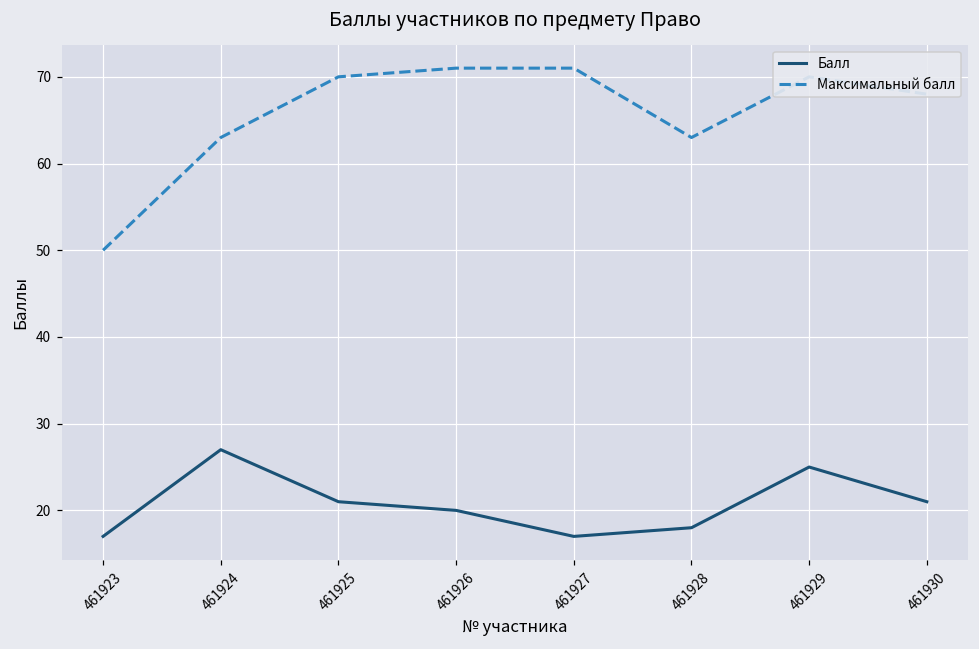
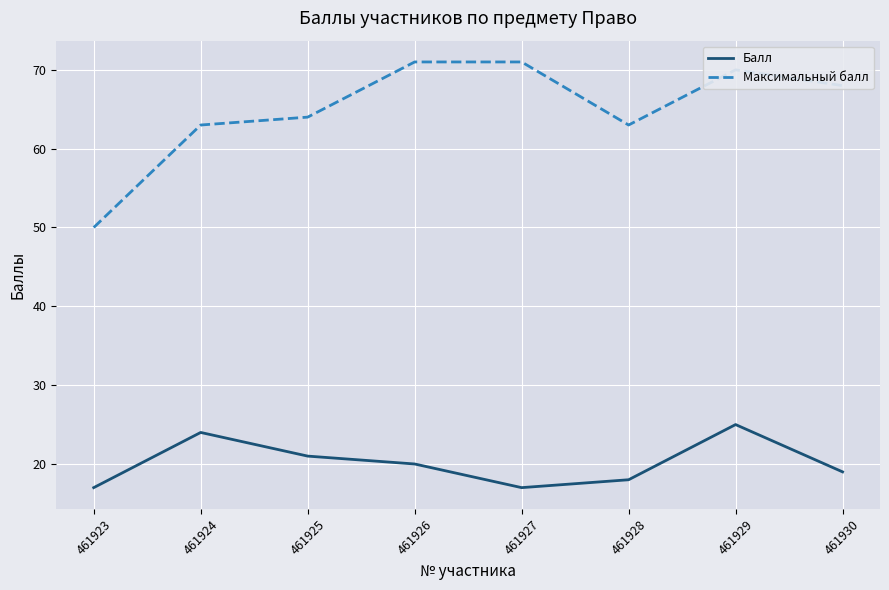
Балл, 461924: 27 -> 24
Максимальный балл, 461925: 70 -> 64
Балл, 461930: 21 -> 19
